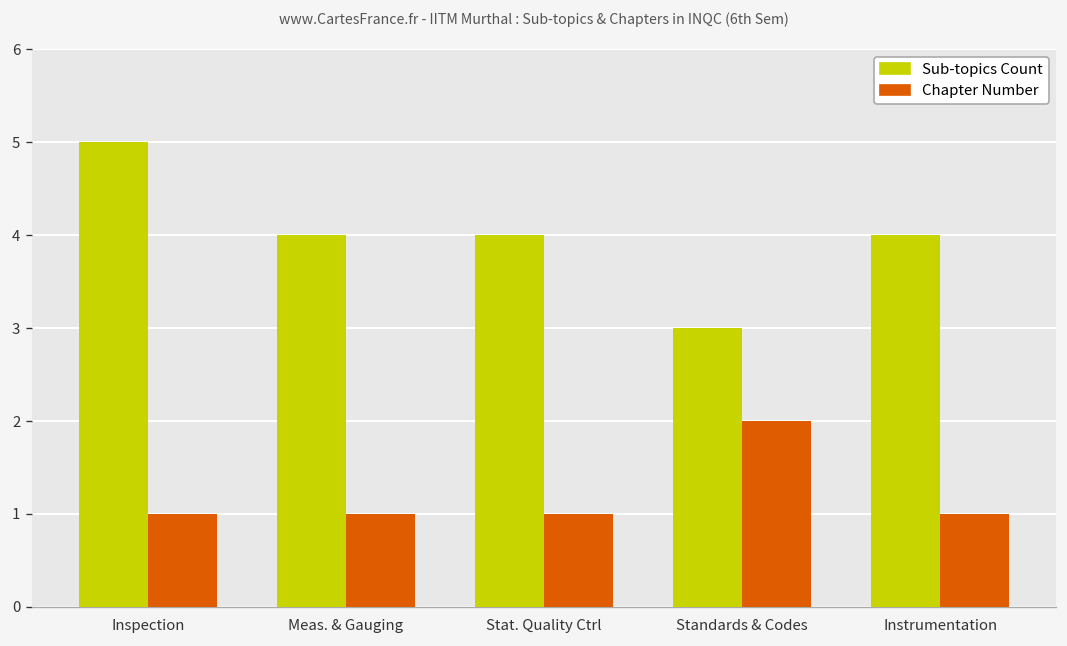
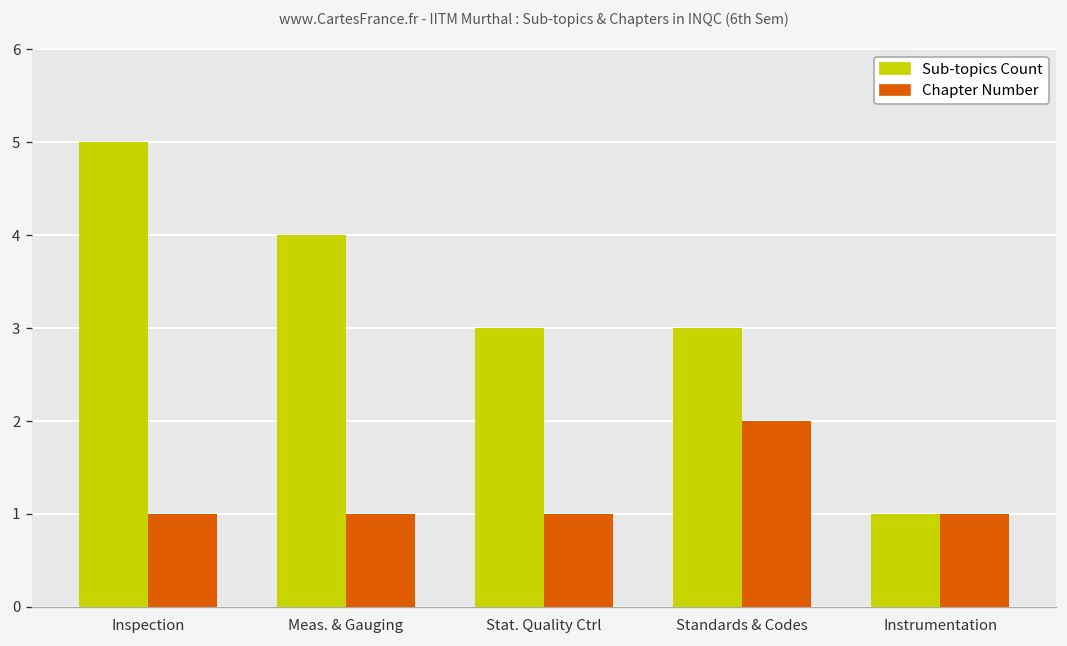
Sub-topics Count, Stat. Quality Ctrl: 4 -> 3
Sub-topics Count, Instrumentation: 4 -> 1
